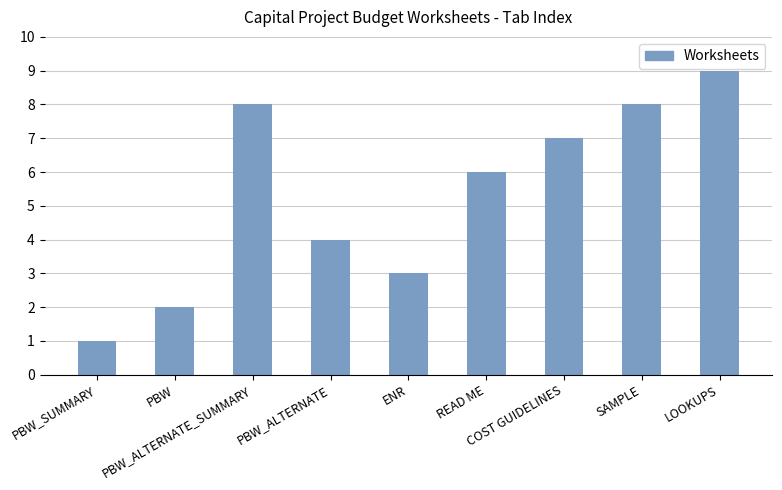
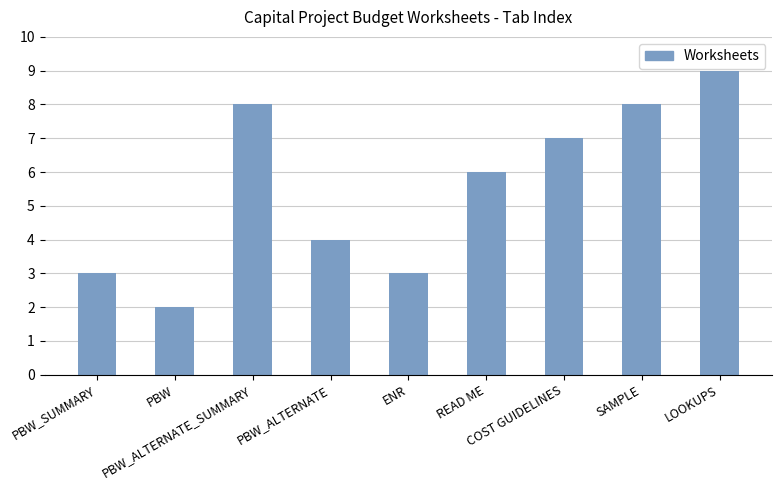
PBW_SUMMARY: 1 -> 3
